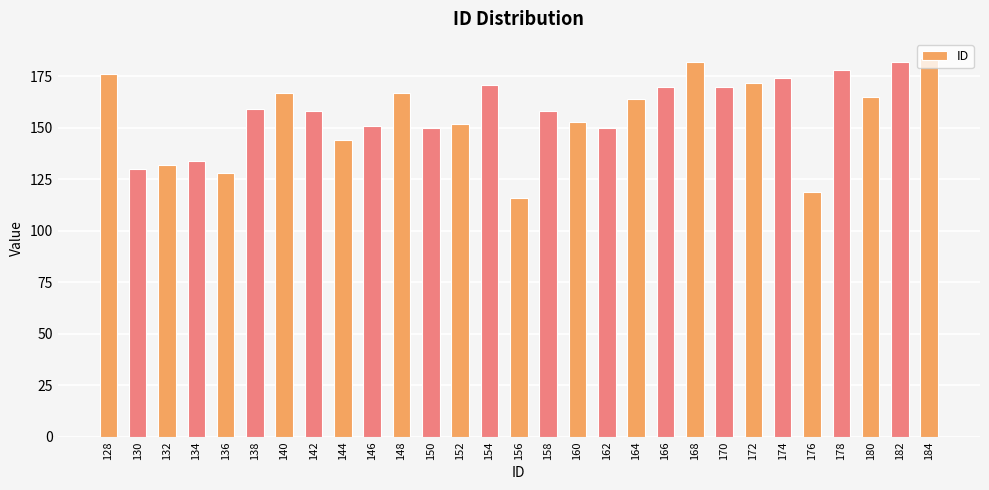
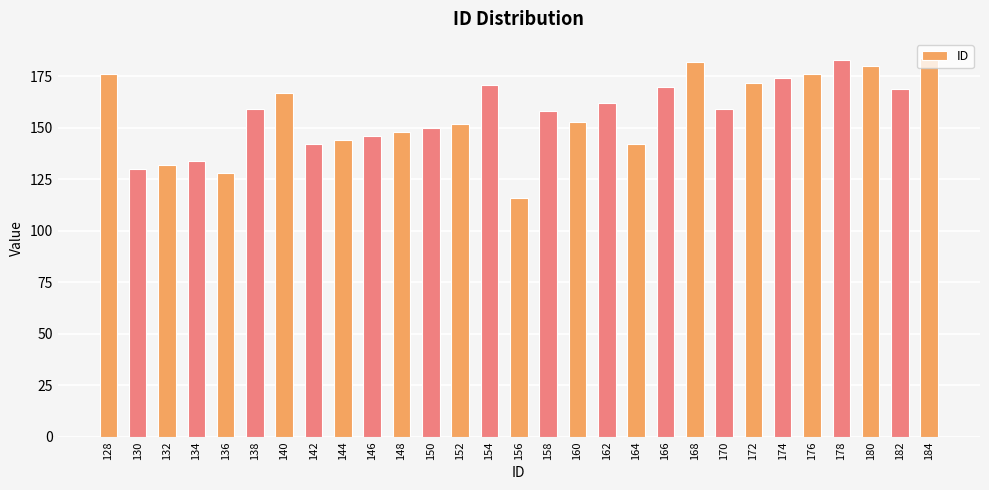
142: 158 -> 142
146: 151 -> 146
148: 167 -> 148
162: 150 -> 162
164: 164 -> 142
170: 170 -> 159
176: 119 -> 176
178: 178 -> 183
180: 165 -> 180
182: 182 -> 169
